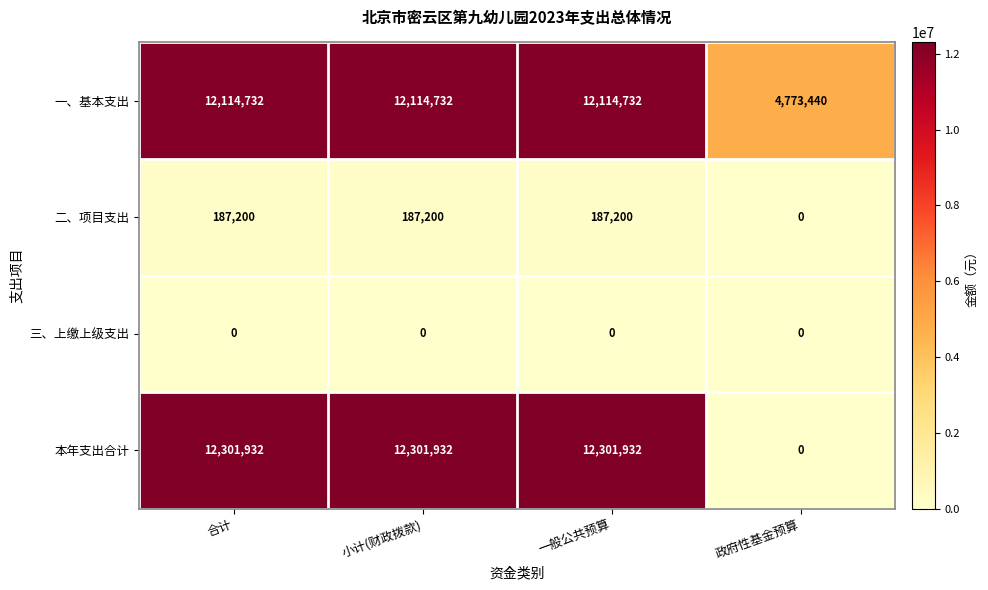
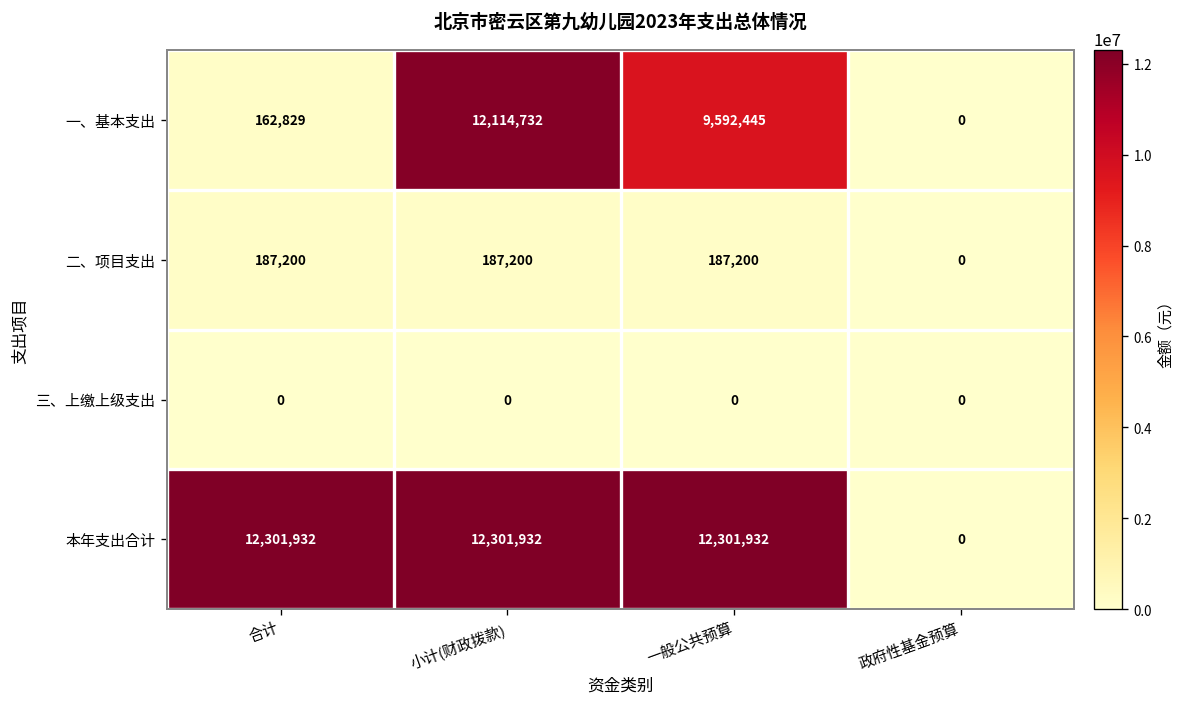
一、基本支出, 合计: 12,114,732 -> 162,829
一、基本支出, 一般公共预算: 12,114,732 -> 9,592,445
一、基本支出, 政府性基金预算: 4,773,440 -> 0
